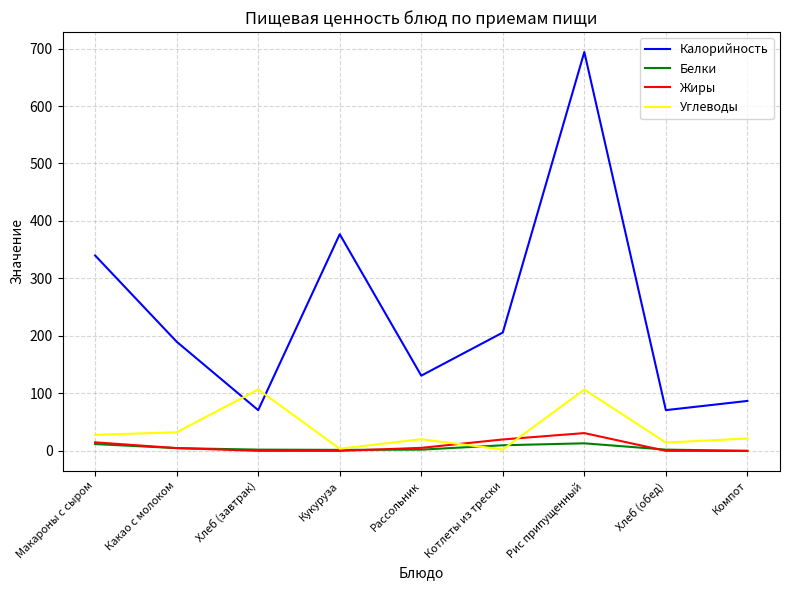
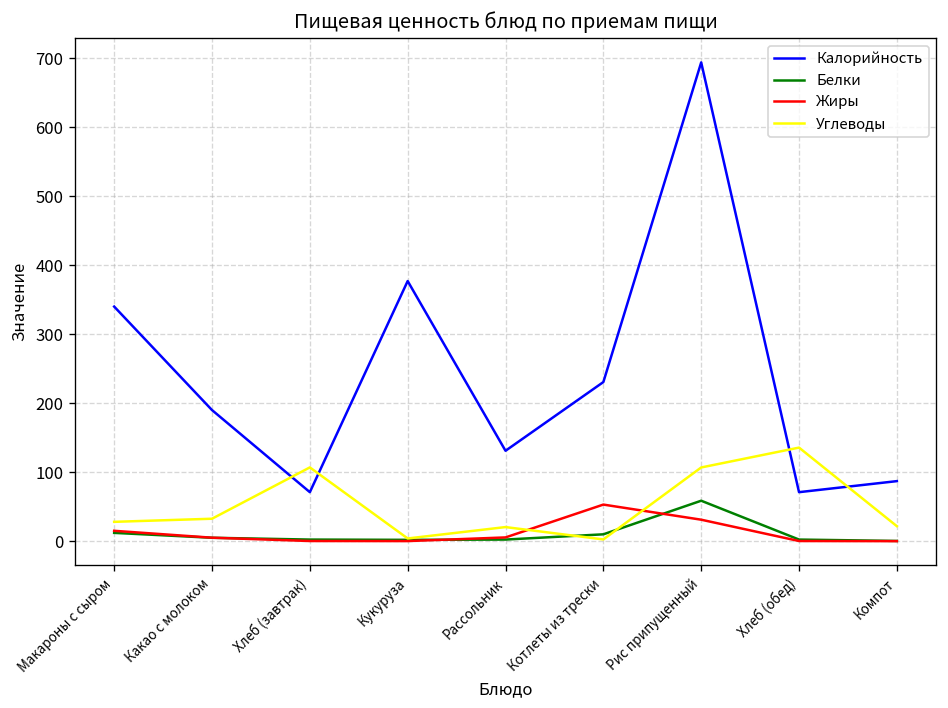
Калорийность, Котлеты из трески: 210 -> 230
Жиры, Котлеты из трески: 20 -> 50
Белки, Рис припущенный: 10 -> 60
Углеводы, Хлеб (обед): 10 -> 140
